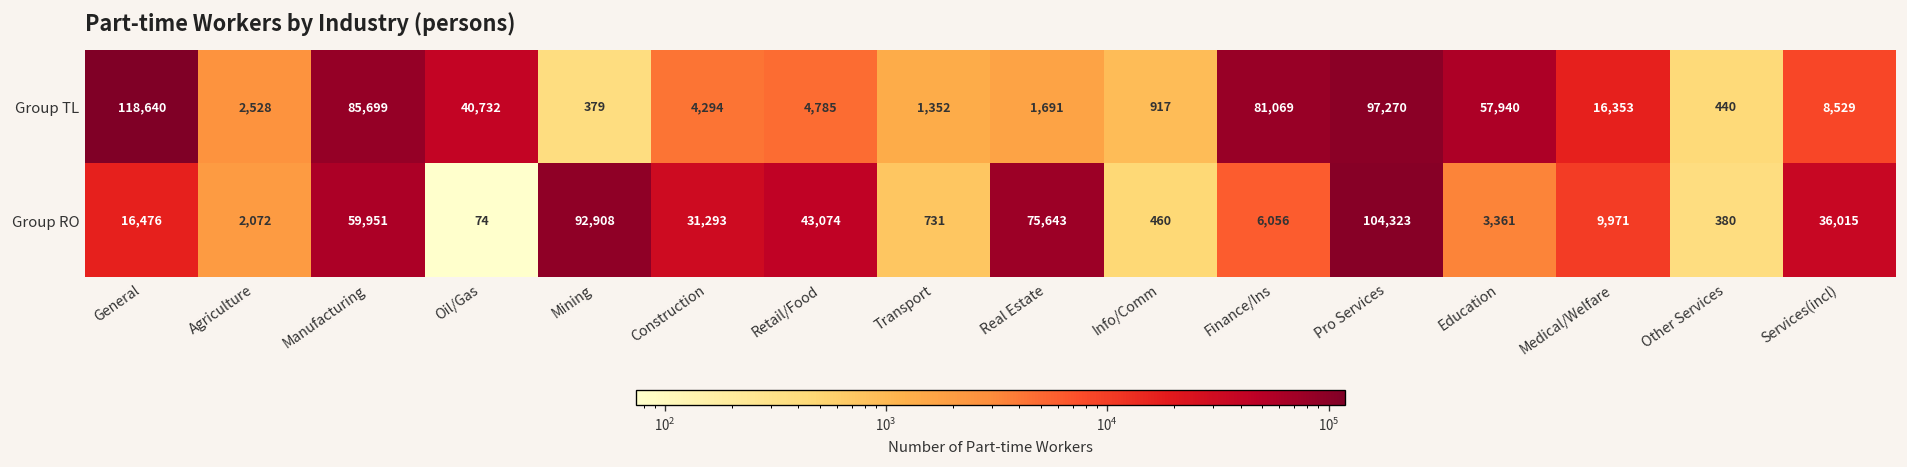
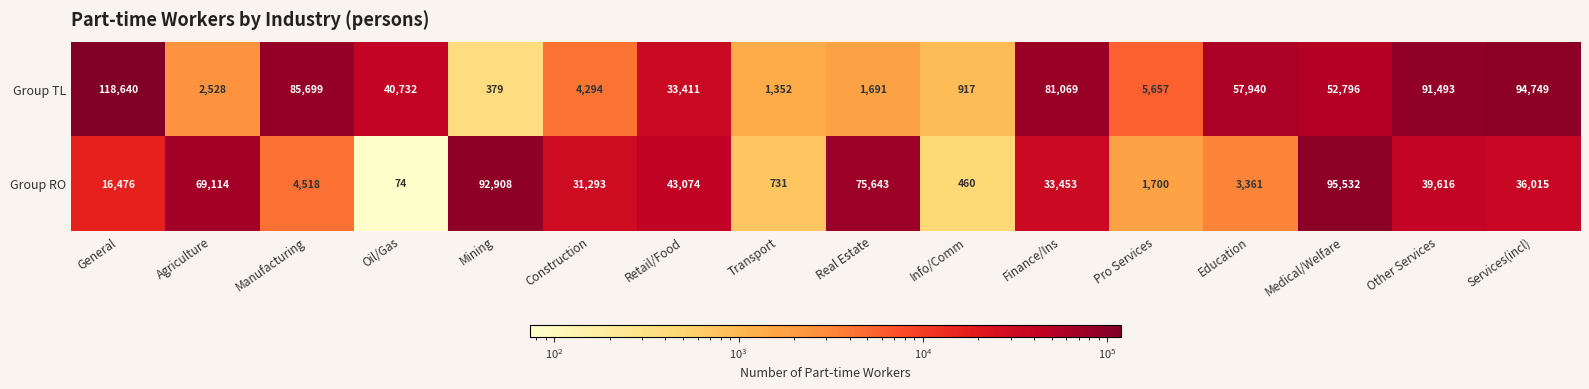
Group TL, Retail/Food: 4,785 -> 33,411
Group TL, Pro Services: 97,270 -> 5,657
Group TL, Medical/Welfare: 16,353 -> 52,796
Group TL, Other Services: 440 -> 91,493
Group TL, Services(incl): 8,529 -> 94,749
Group RO, Agriculture: 2,072 -> 69,114
Group RO, Manufacturing: 59,951 -> 4,518
Group RO, Finance/Ins: 6,056 -> 33,453
Group RO, Pro Services: 104,323 -> 1,700
Group RO, Medical/Welfare: 9,971 -> 95,532
Group RO, Other Services: 380 -> 39,616
